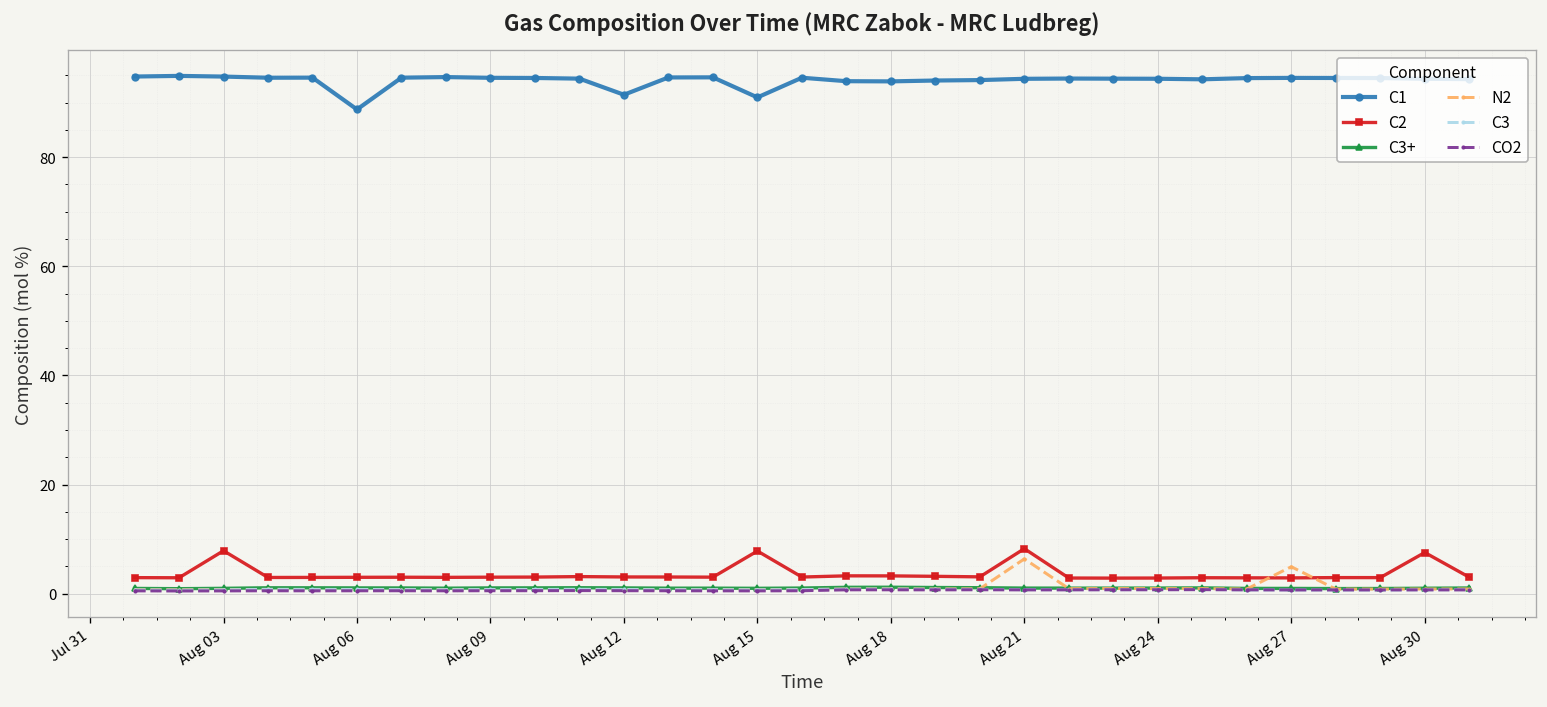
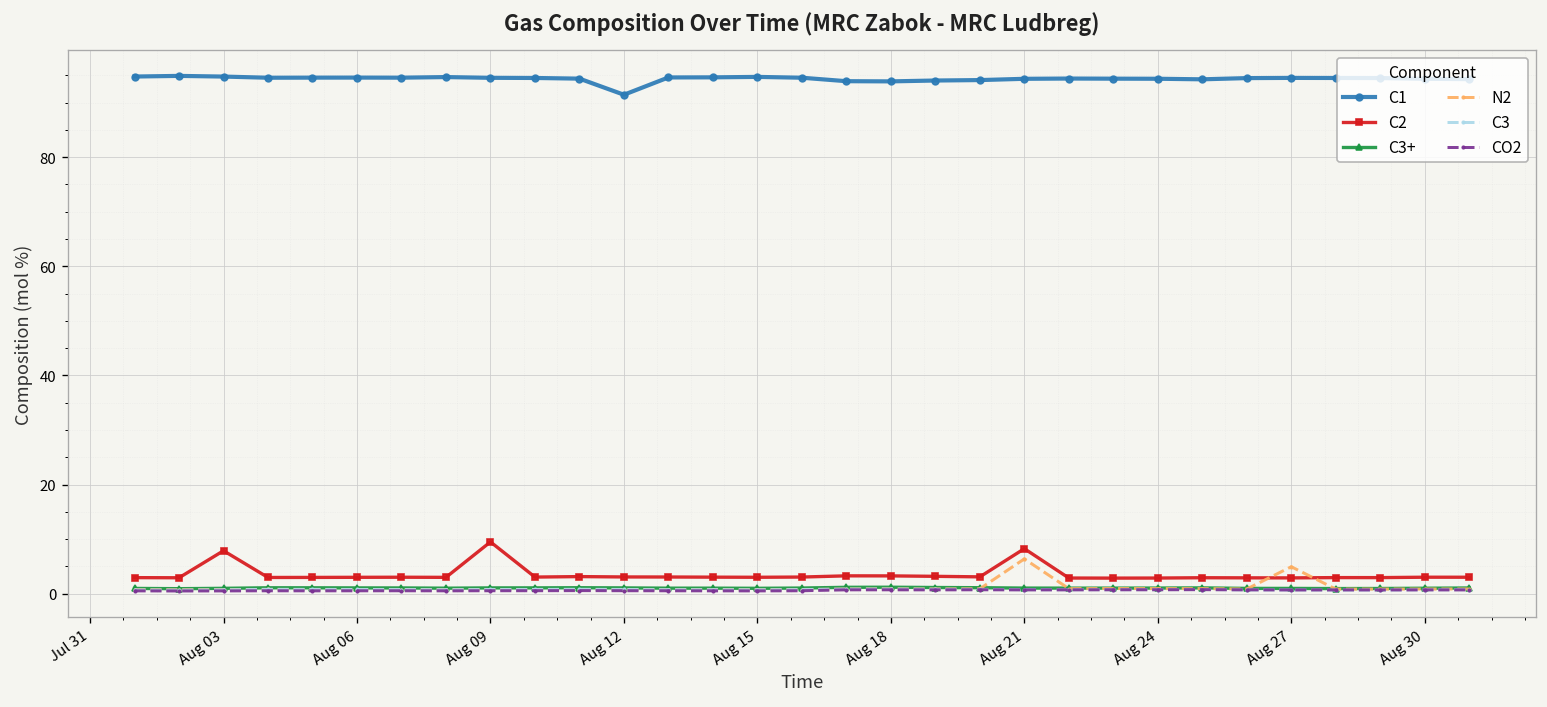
C1, Aug 06: 89 -> 95
C2, Aug 09: 3 -> 10
C1, Aug 15: 91 -> 95
C2, Aug 15: 8 -> 3
C2, Aug 30: 8 -> 3
